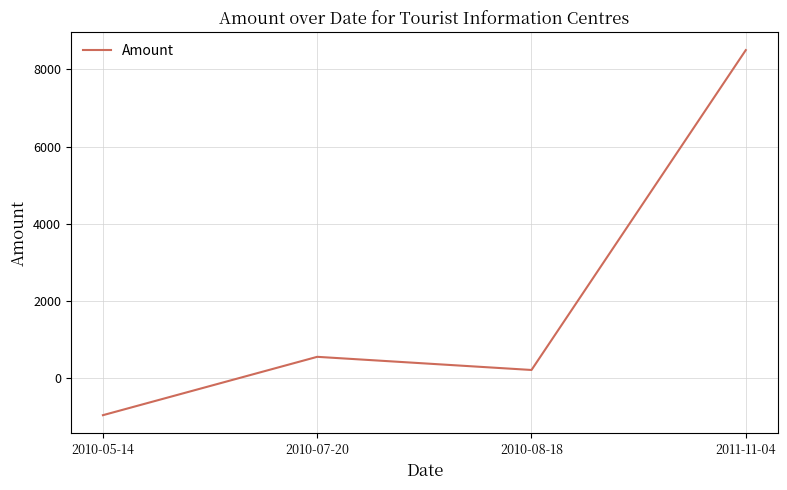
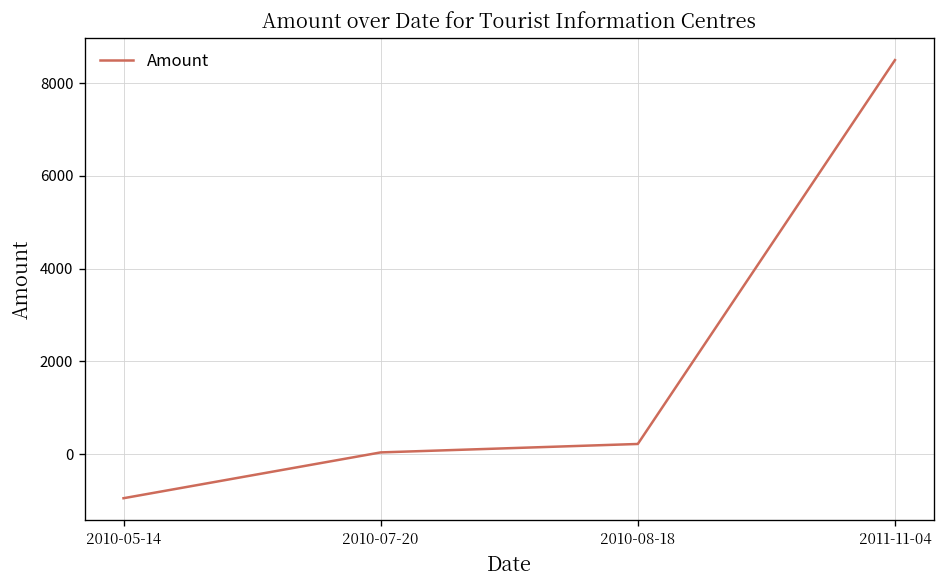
2010-07-20: 600 -> 0
